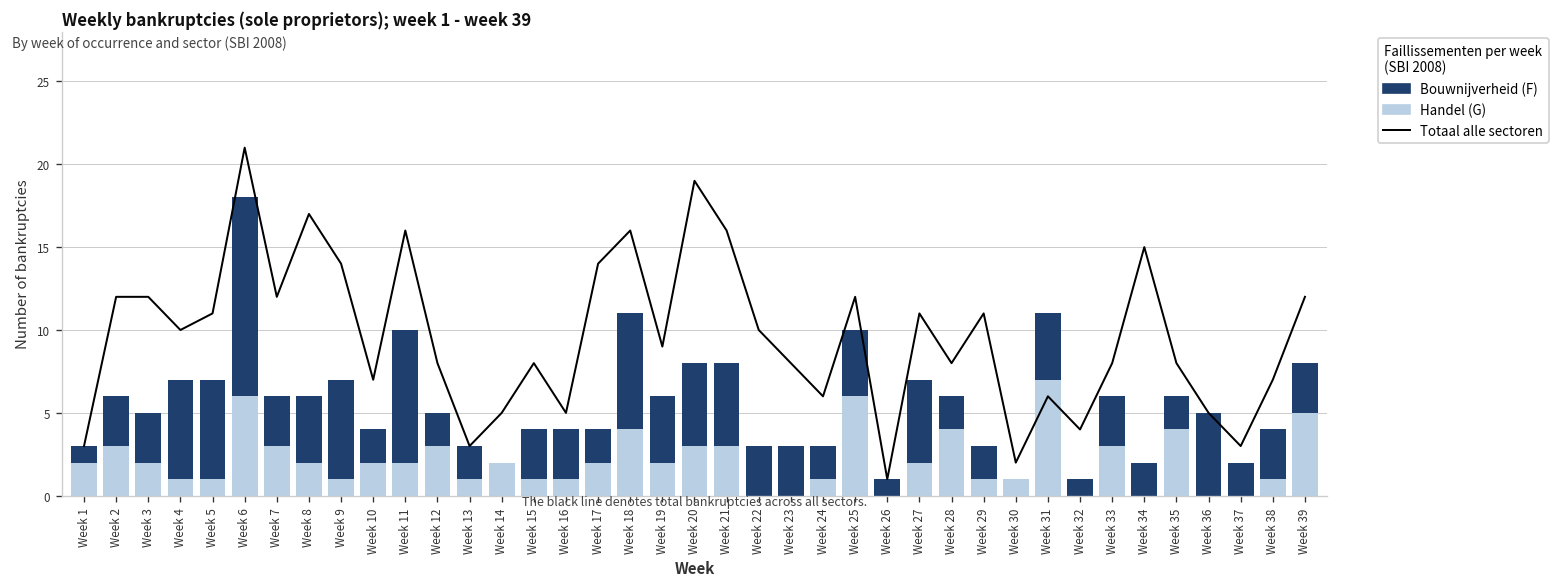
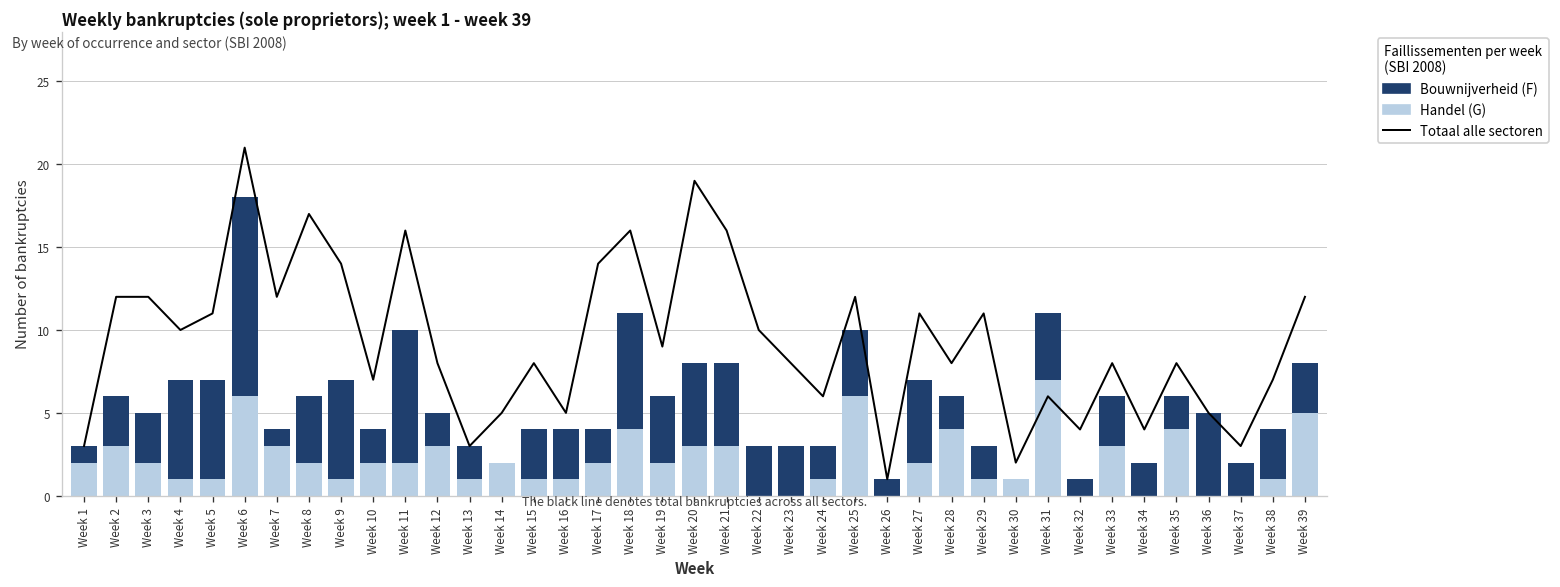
Bouwnijverheid (F), Week 7: 3 -> 1
Totaal alle sectoren, Week 34: 15 -> 4
